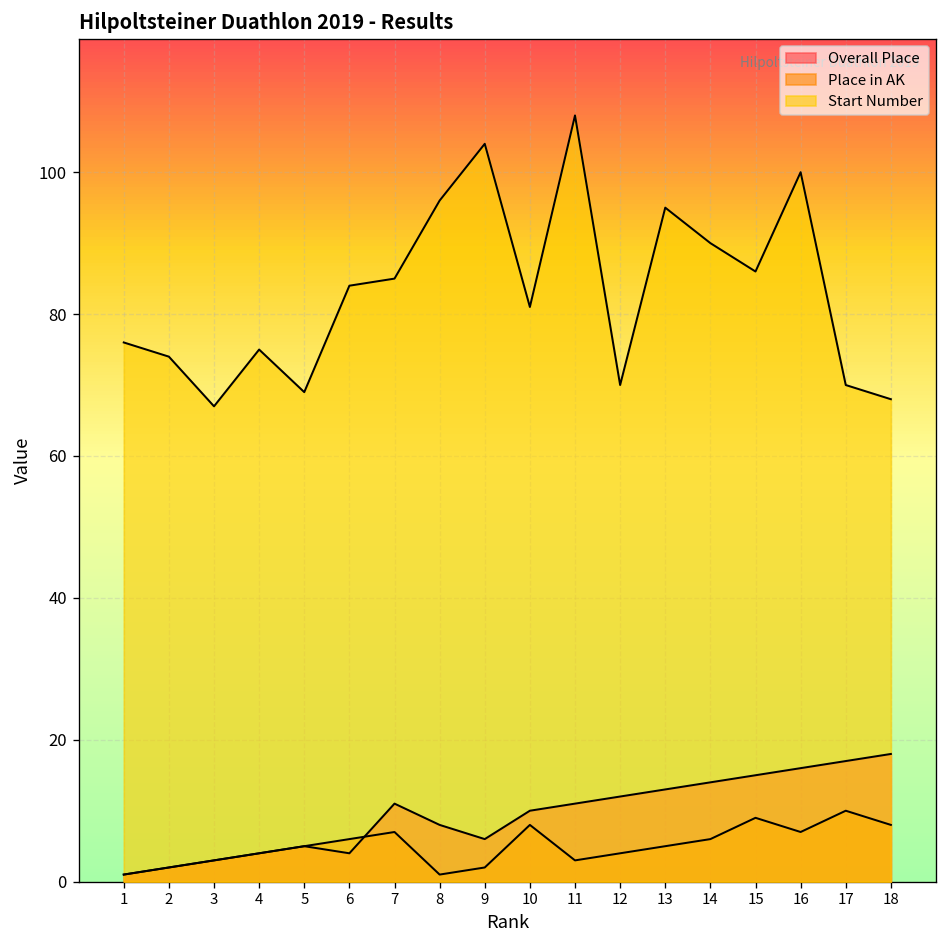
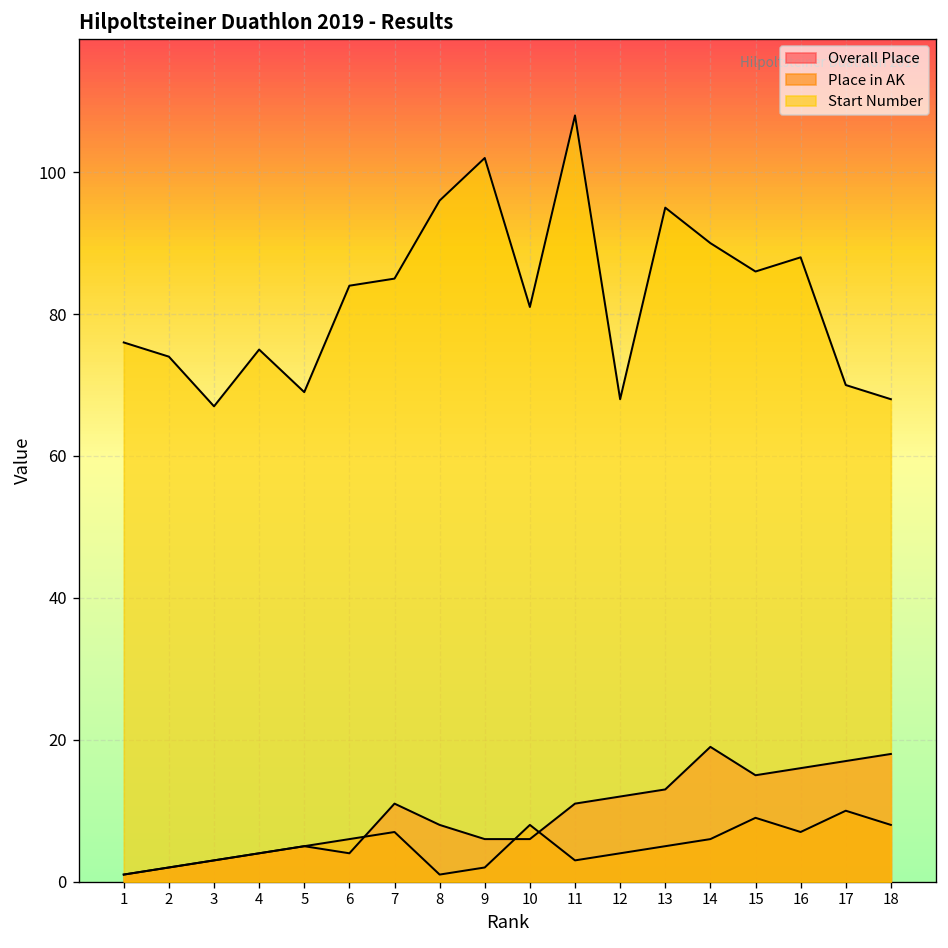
Start Number, 9: 104 -> 102
Overall Place, 10: 10 -> 6
Start Number, 12: 70 -> 68
Overall Place, 14: 14 -> 19
Start Number, 16: 100 -> 88
